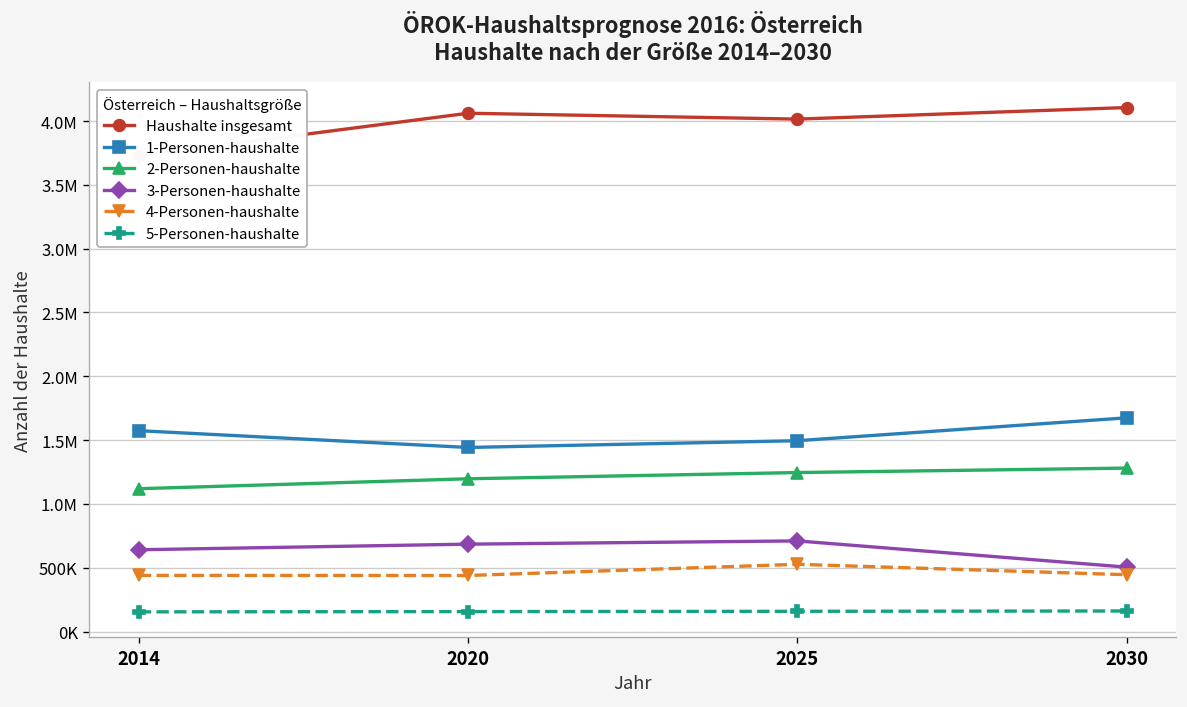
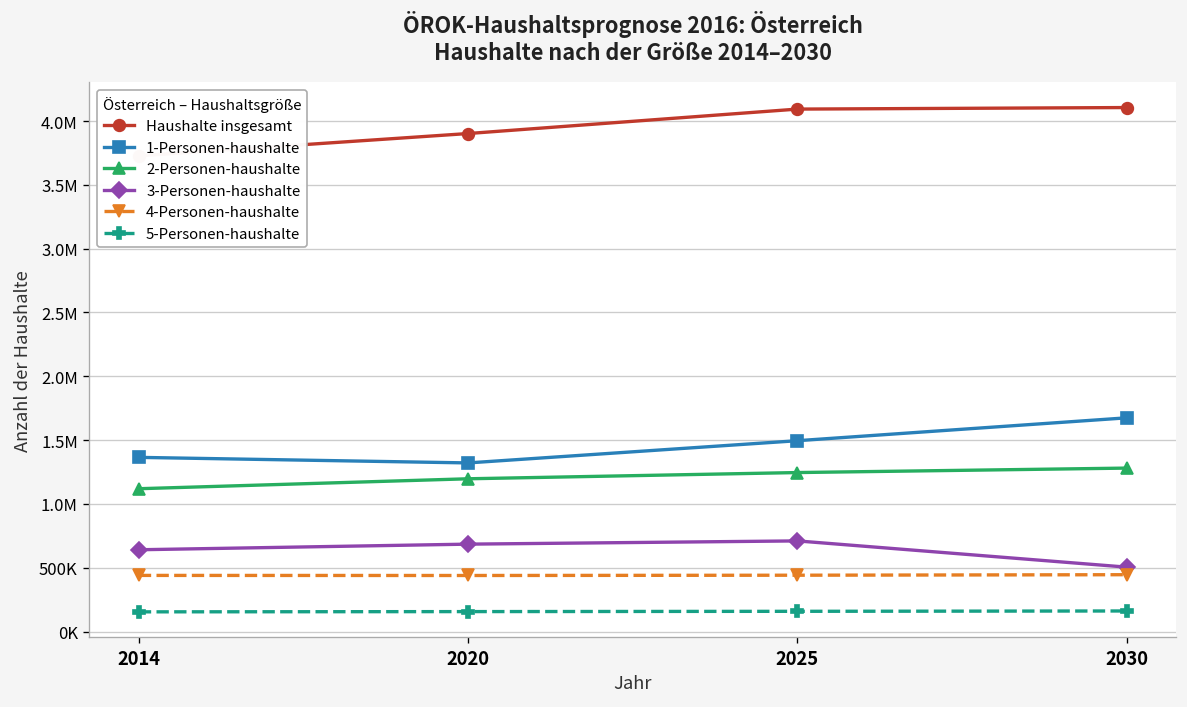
1-Personen-haushalte, 2014: 1570000 -> 1370000
Haushalte insgesamt, 2020: 4060000 -> 3900000
1-Personen-haushalte, 2020: 1440000 -> 1320000
Haushalte insgesamt, 2025: 4020000 -> 4090000
4-Personen-haushalte, 2025: 530000 -> 440000
